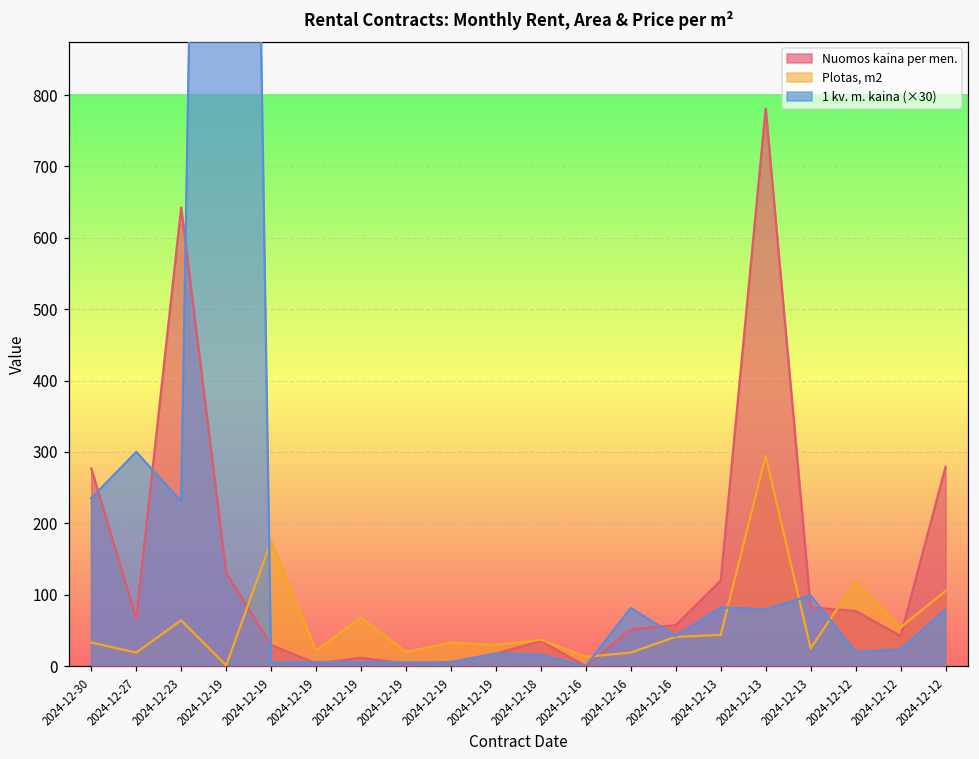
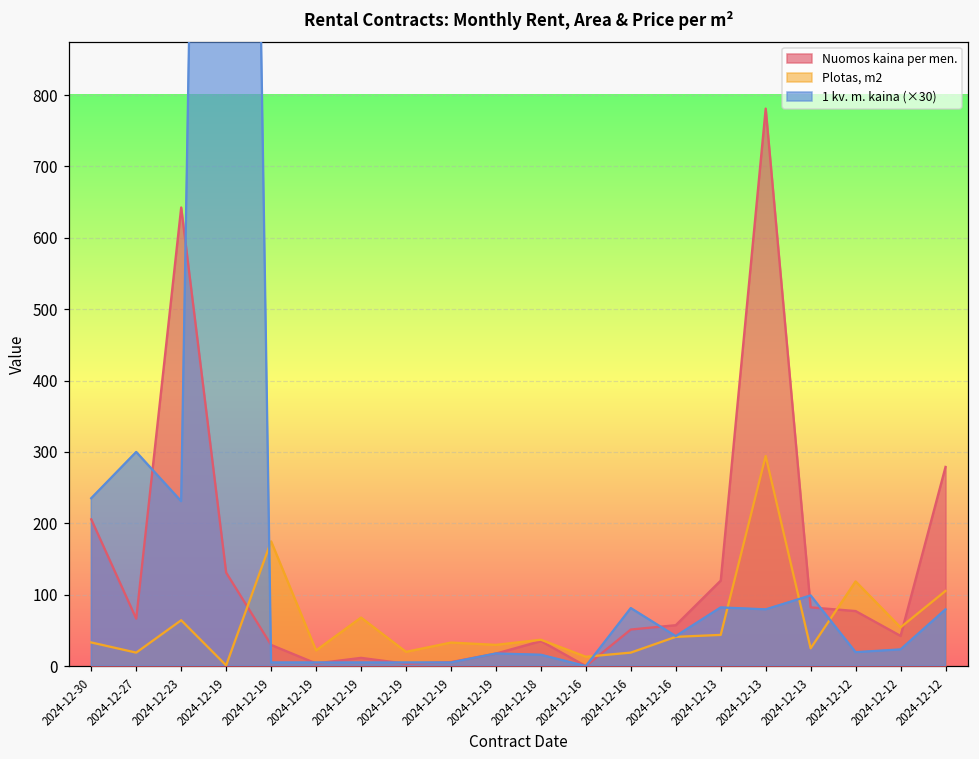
Nuomos kaina per men., 2024-12-30: 280 -> 210
